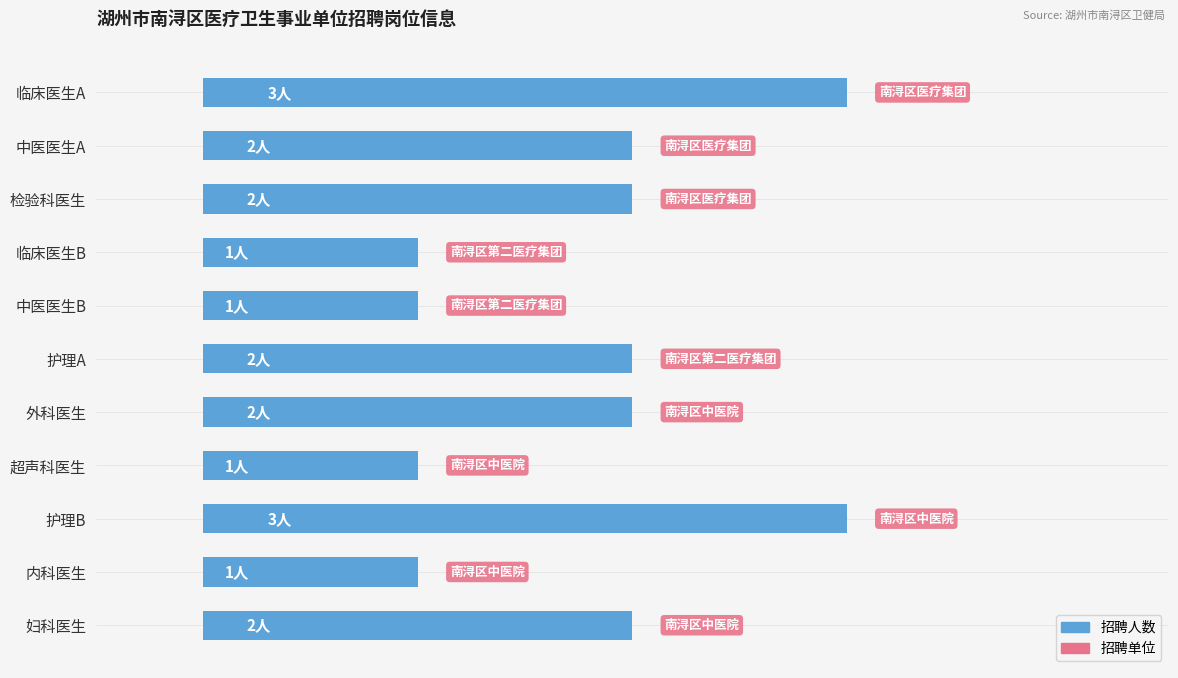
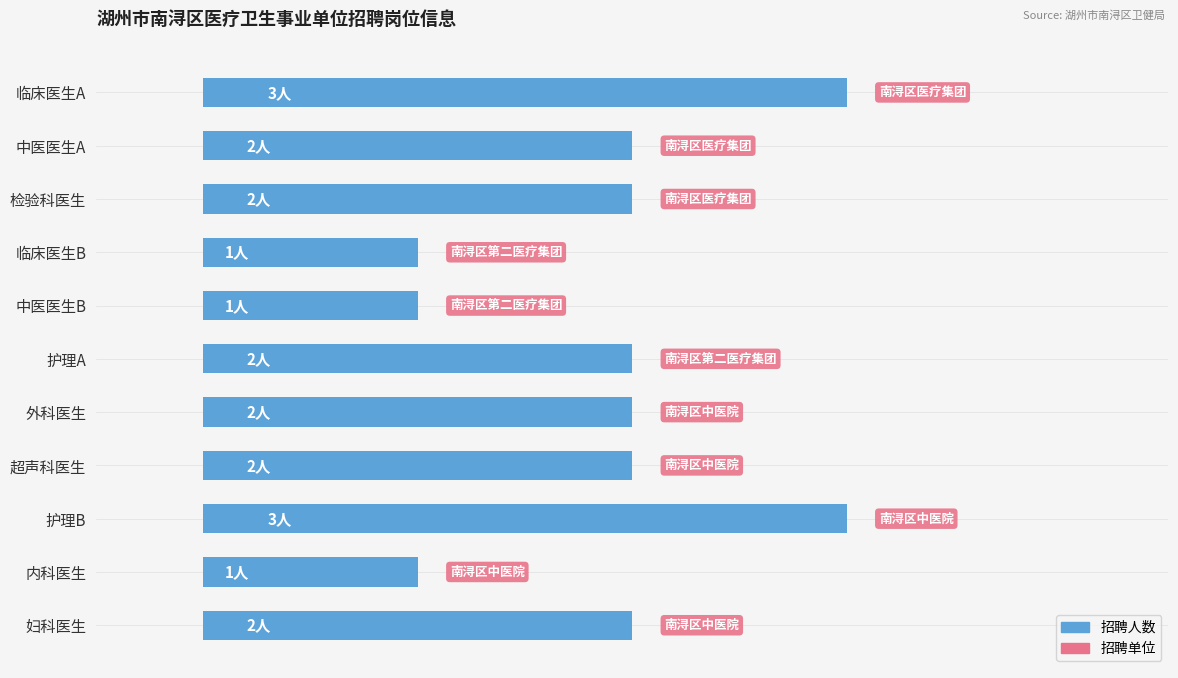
超声科医生: 1人 -> 2人
